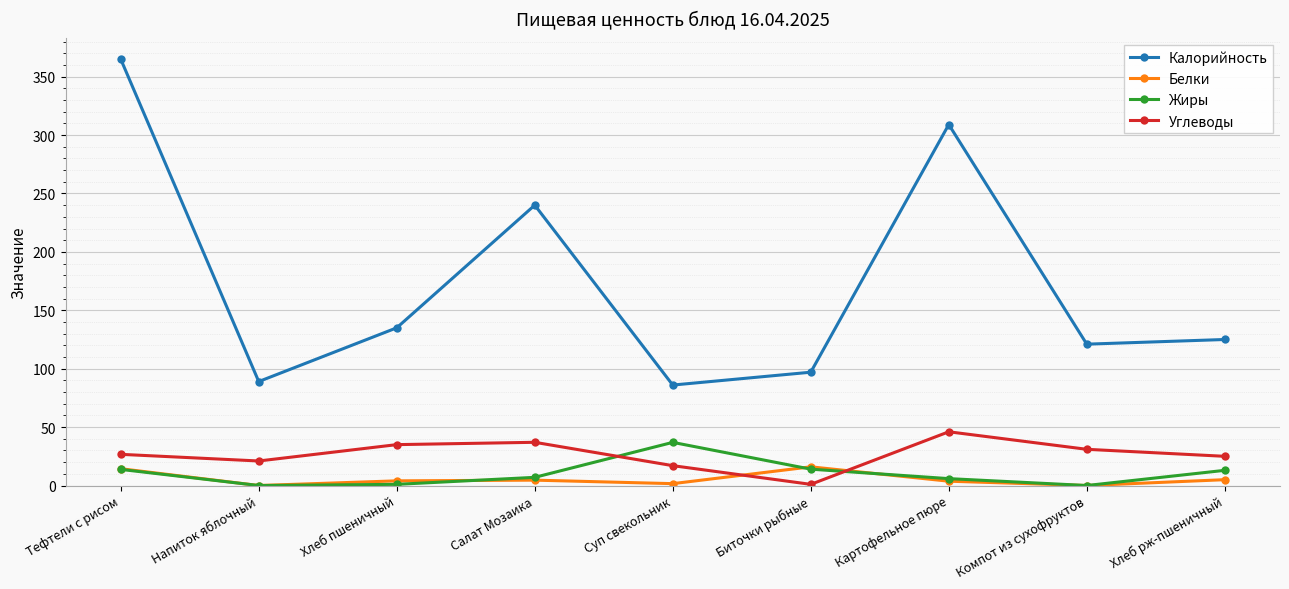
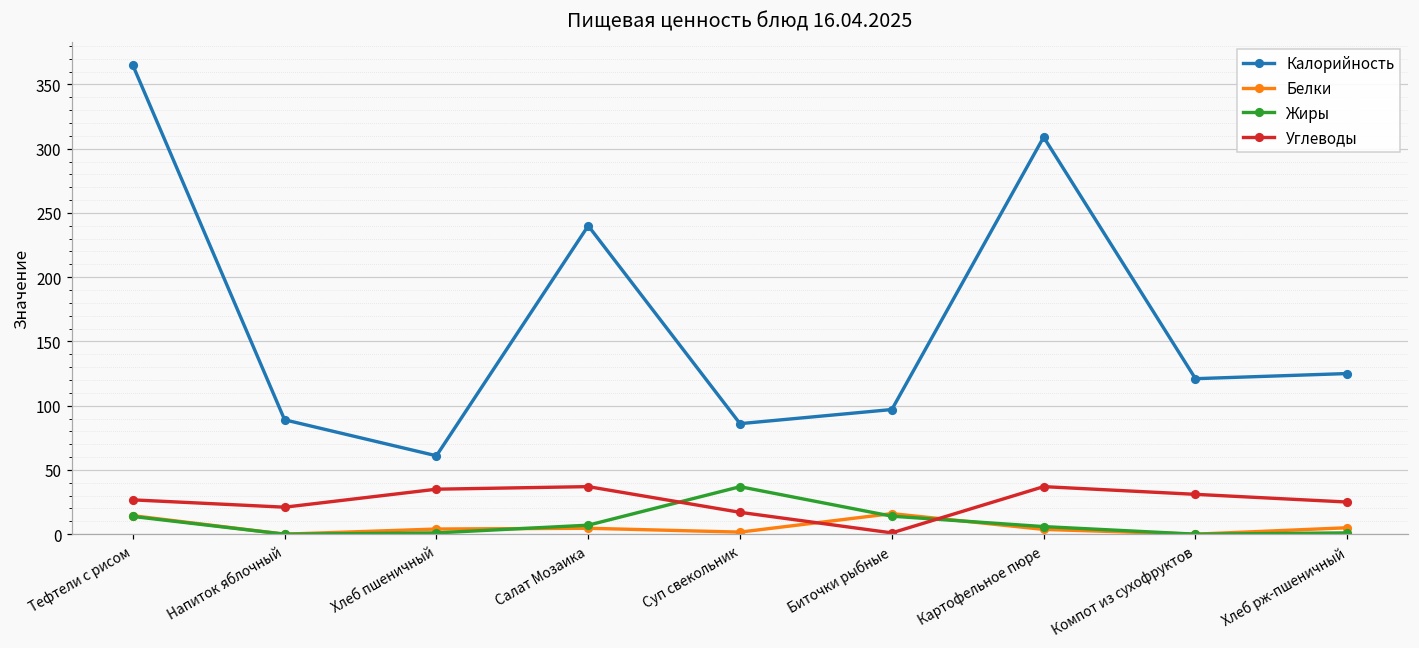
Калорийность, Хлеб пшеничный: 135 -> 61
Углеводы, Картофельное пюре: 46 -> 37
Жиры, Хлеб рж-пшеничный: 13 -> 1
